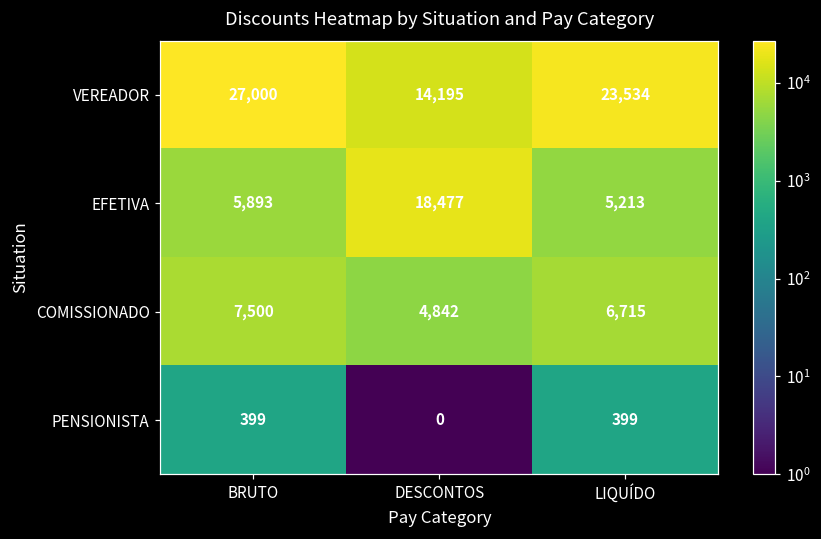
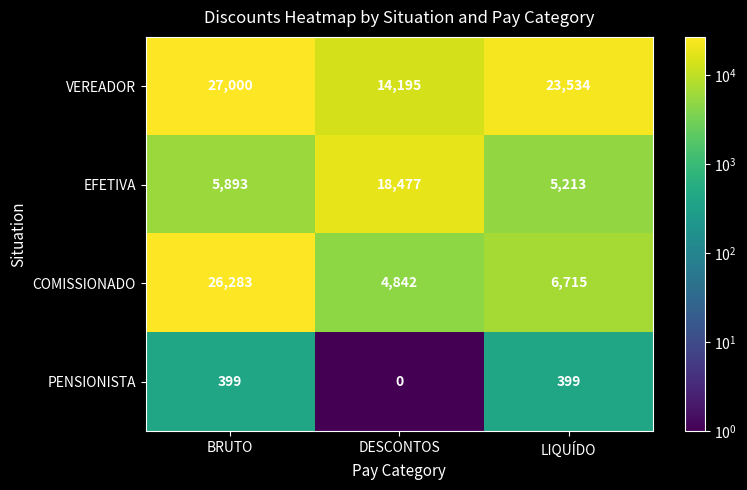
COMISSIONADO, BRUTO: 7,500 -> 26,283
